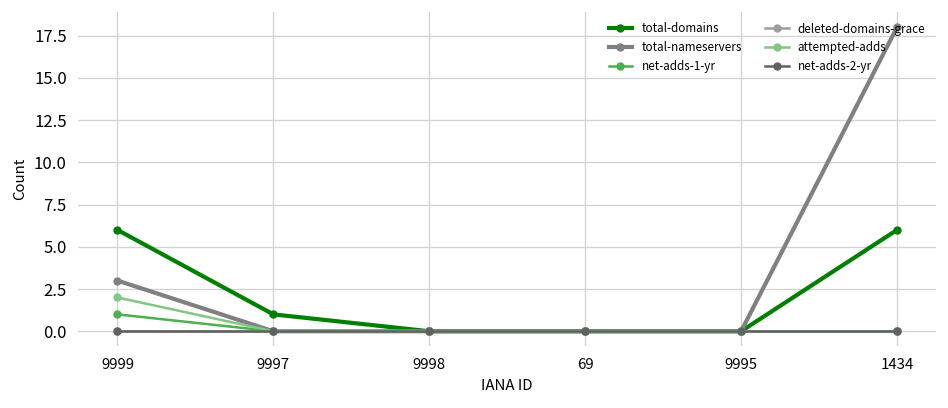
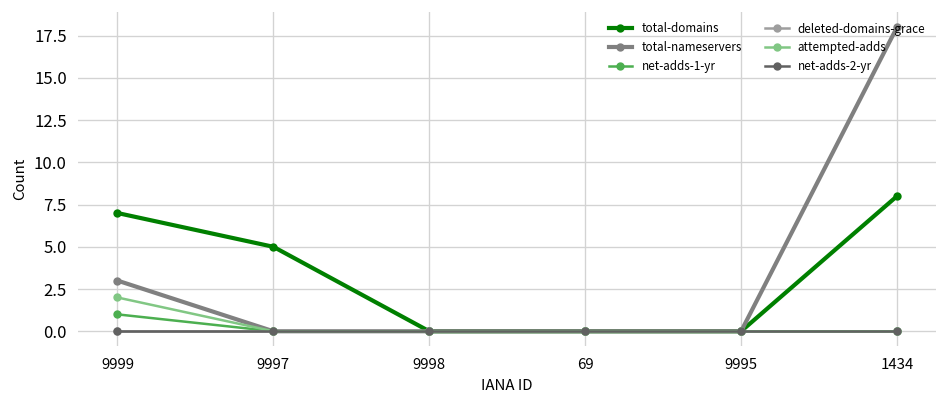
total-domains, 9999: 6 -> 7
total-domains, 9997: 1 -> 5
total-domains, 1434: 6 -> 8
